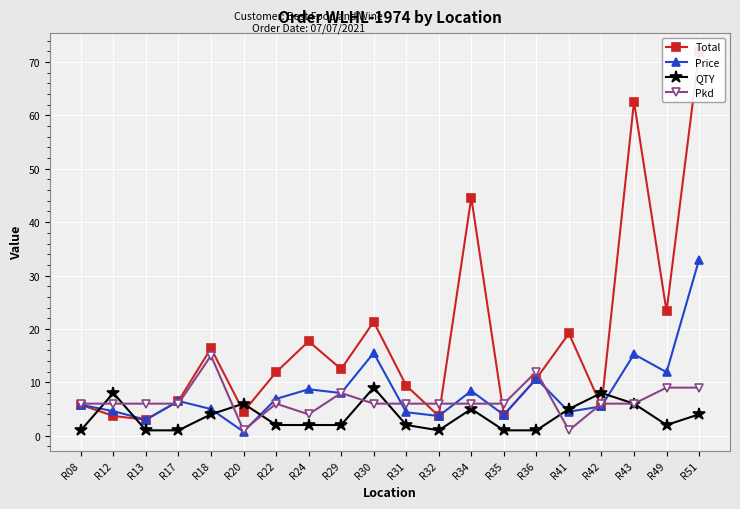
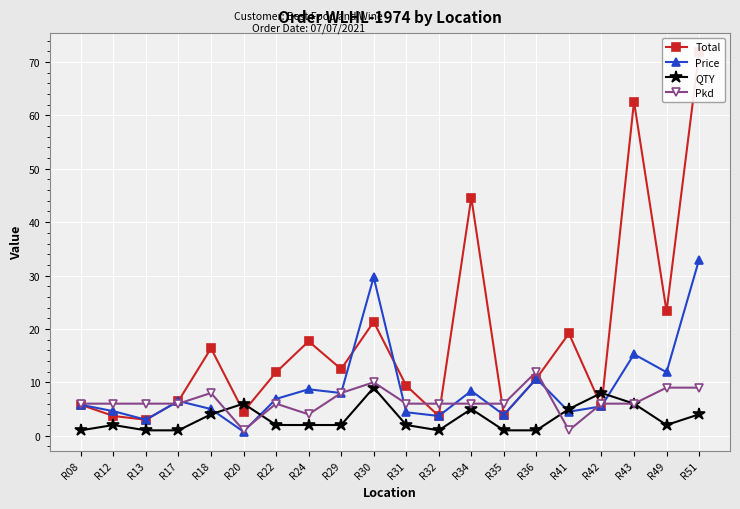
QTY, R12: 8 -> 2
Pkd, R18: 15 -> 8
Price, R30: 15 -> 30
Pkd, R30: 6 -> 10
